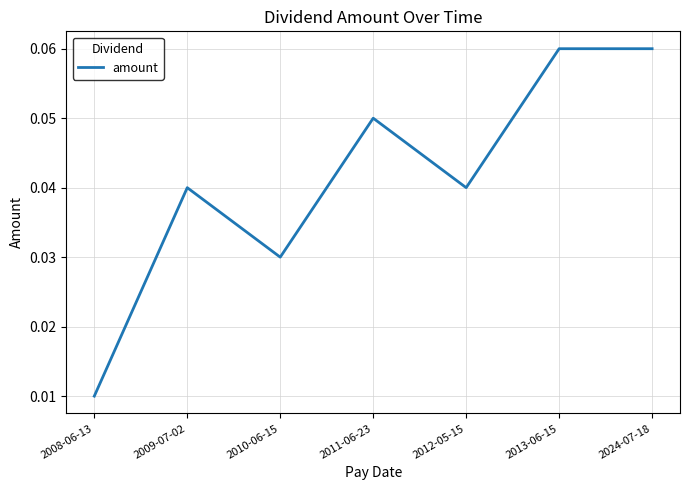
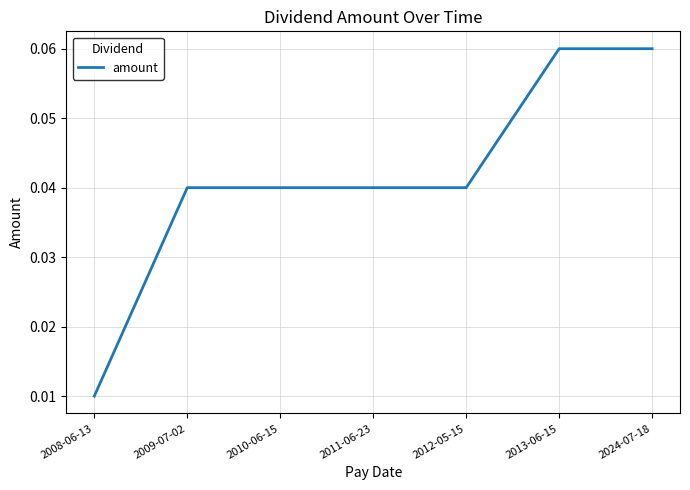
2010-06-15: 0.03 -> 0.04
2011-06-23: 0.05 -> 0.04
